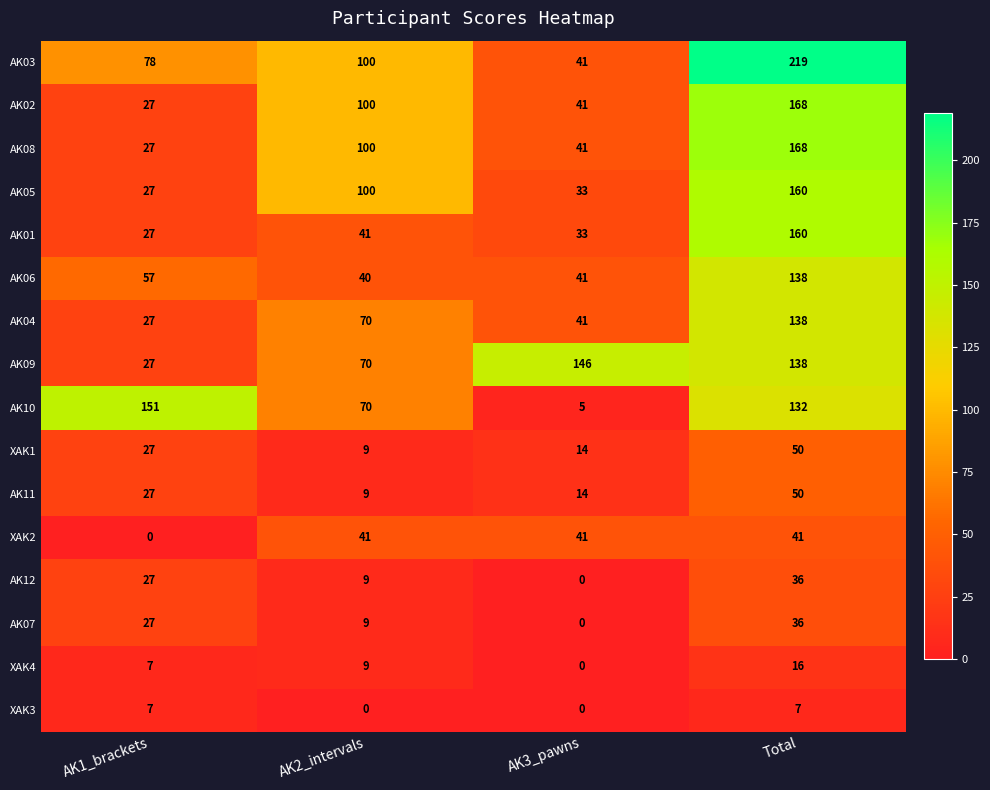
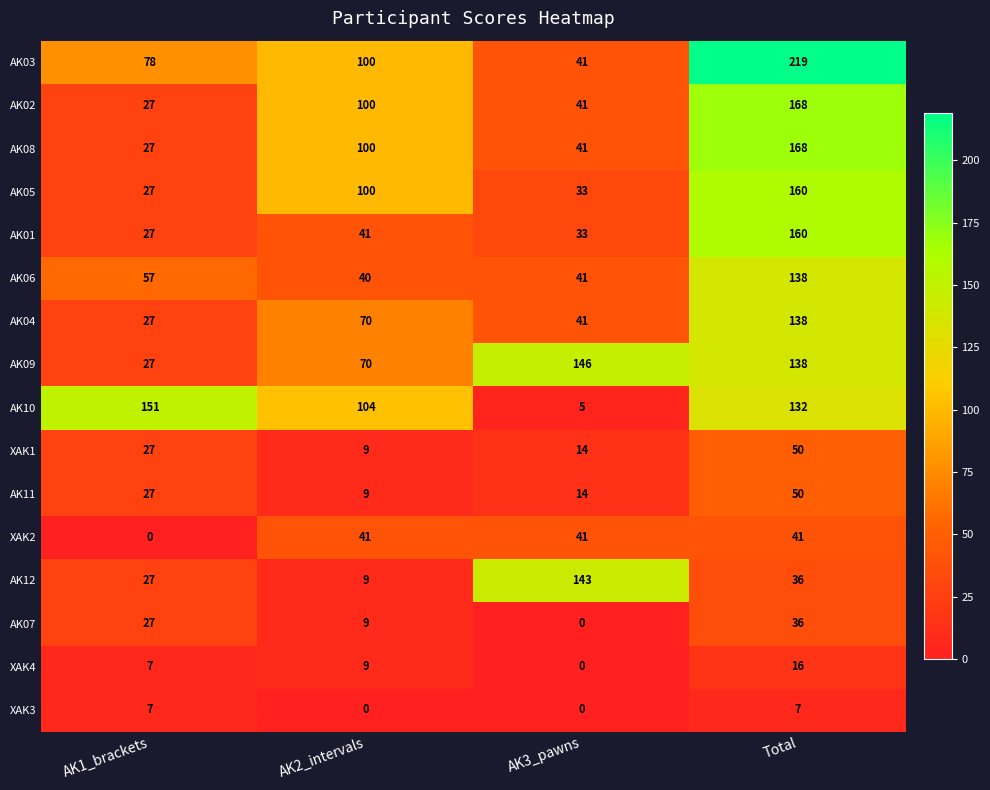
AK10, AK2_intervals: 70 -> 104
AK12, AK3_pawns: 0 -> 143
